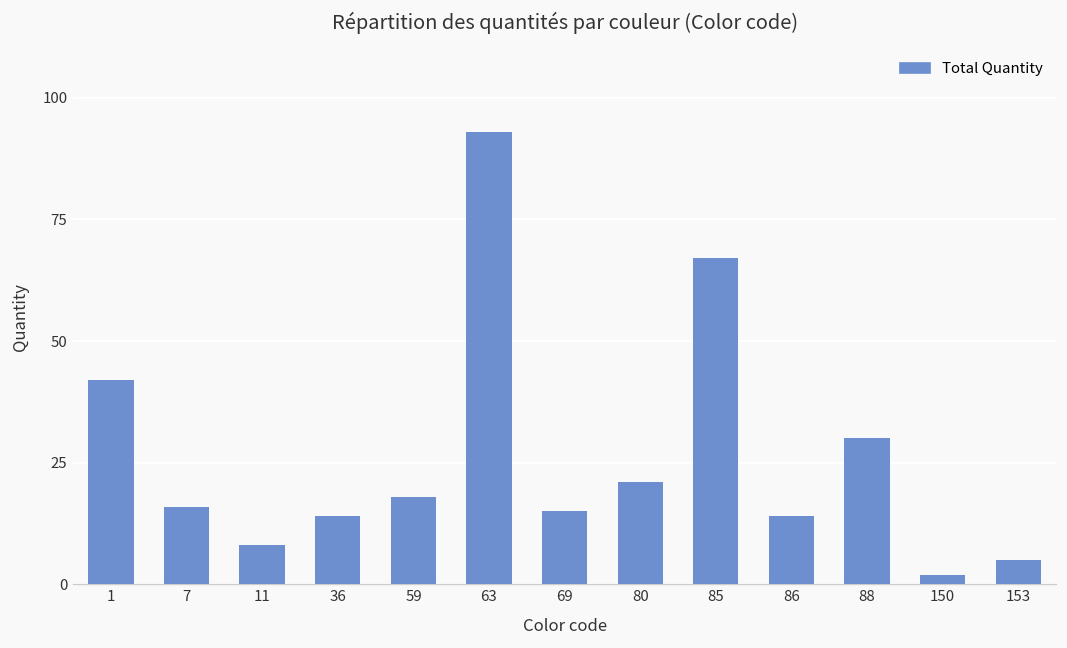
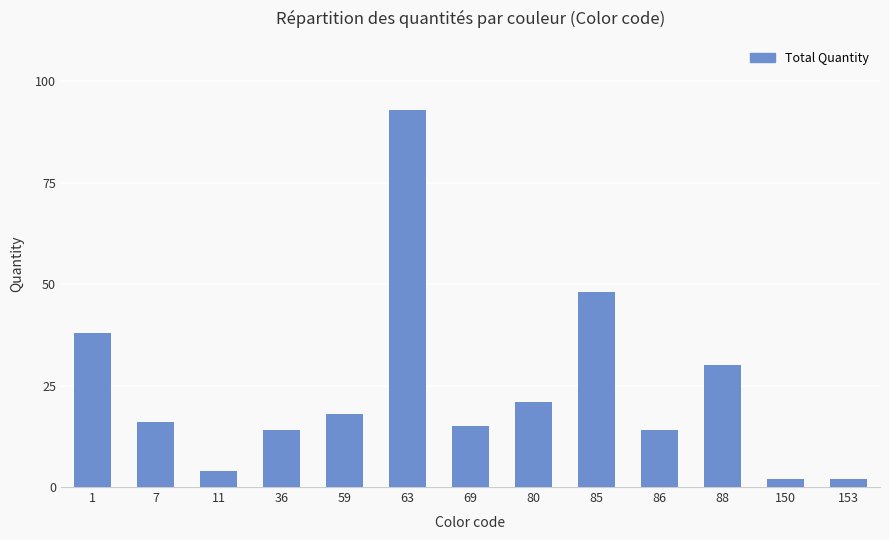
1: 42 -> 38
11: 8 -> 4
85: 67 -> 48
153: 5 -> 2
